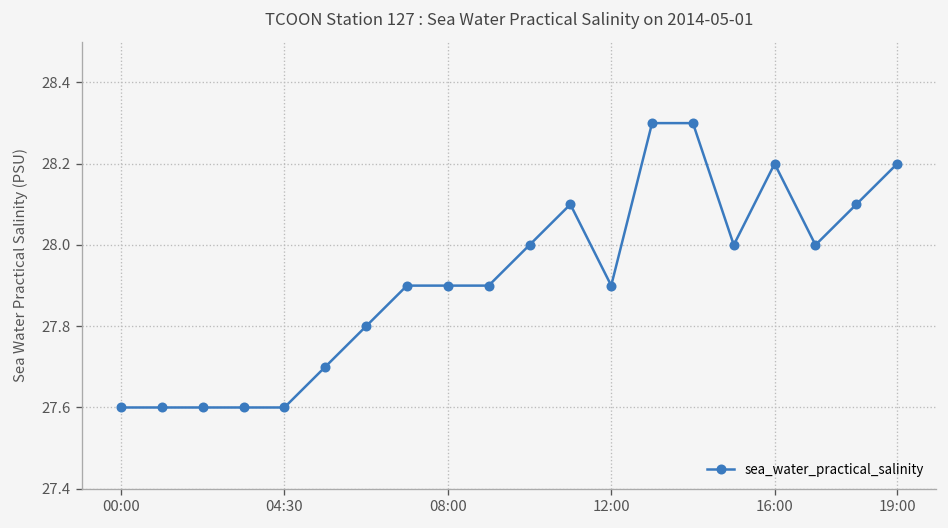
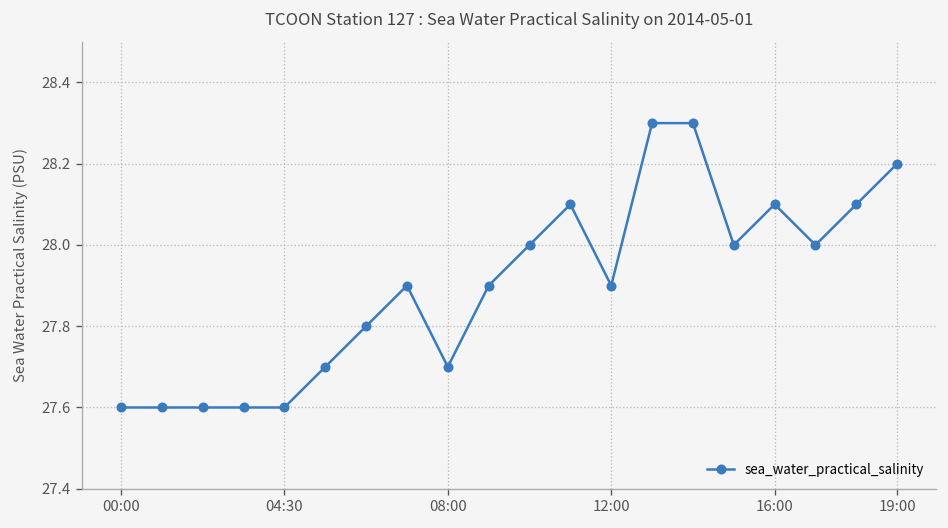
08:00: 27.9 -> 27.7
16:00: 28.2 -> 28.1
